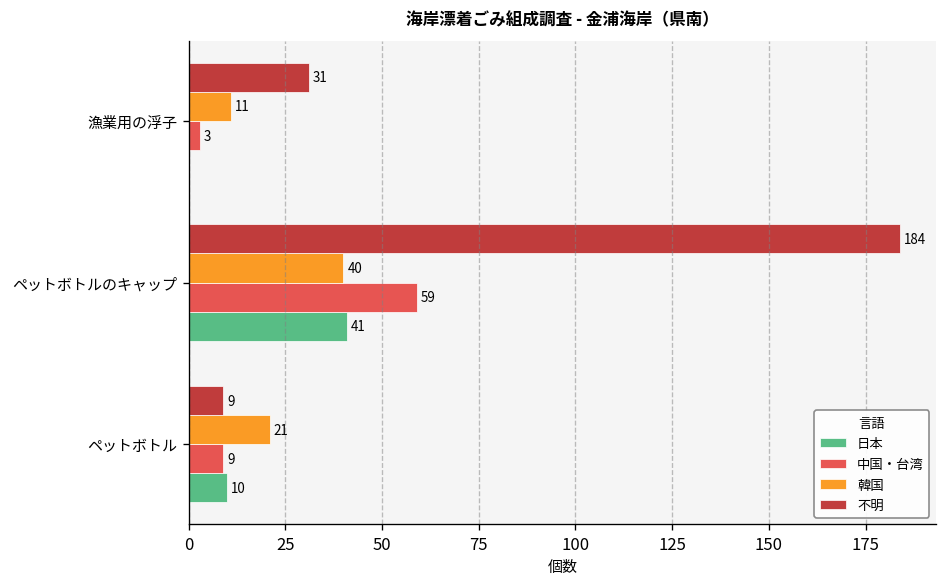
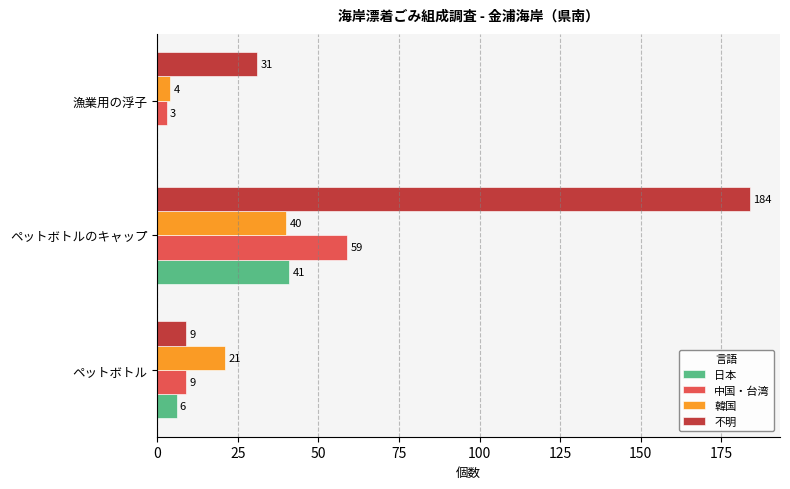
韓国, 漁業用の浮子: 11 -> 4
日本, ペットボトル: 10 -> 6
